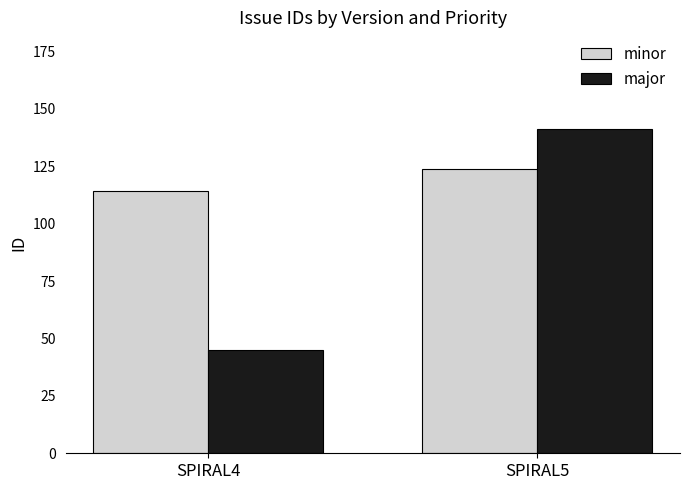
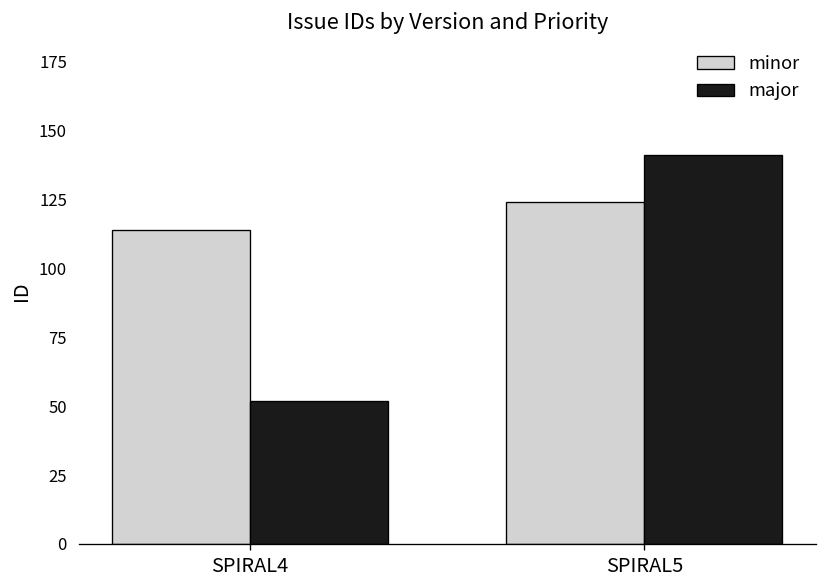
major, SPIRAL4: 45 -> 52
